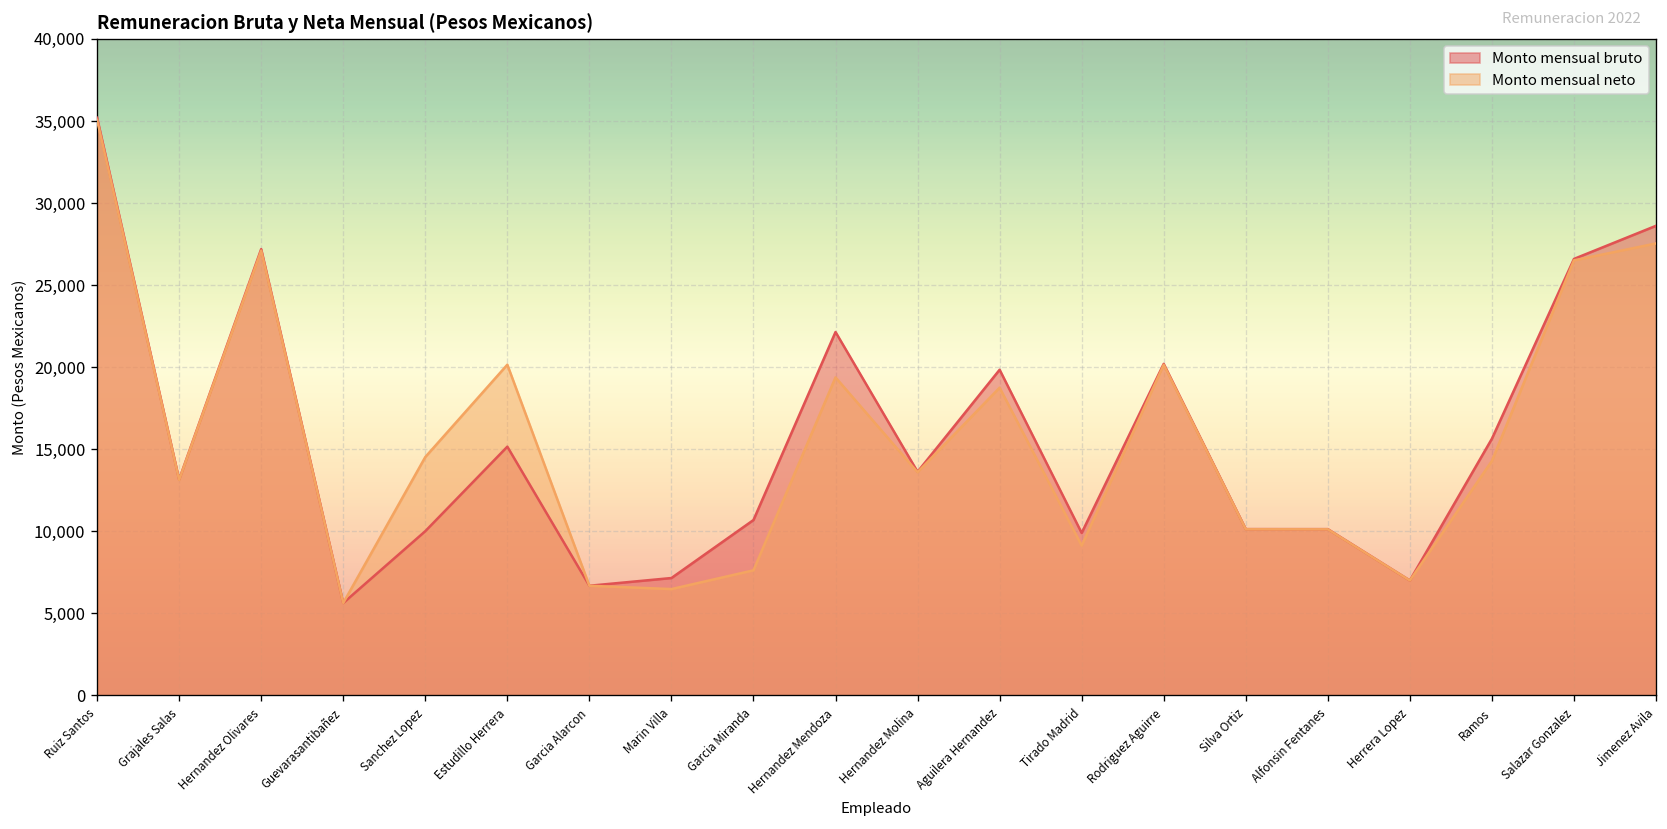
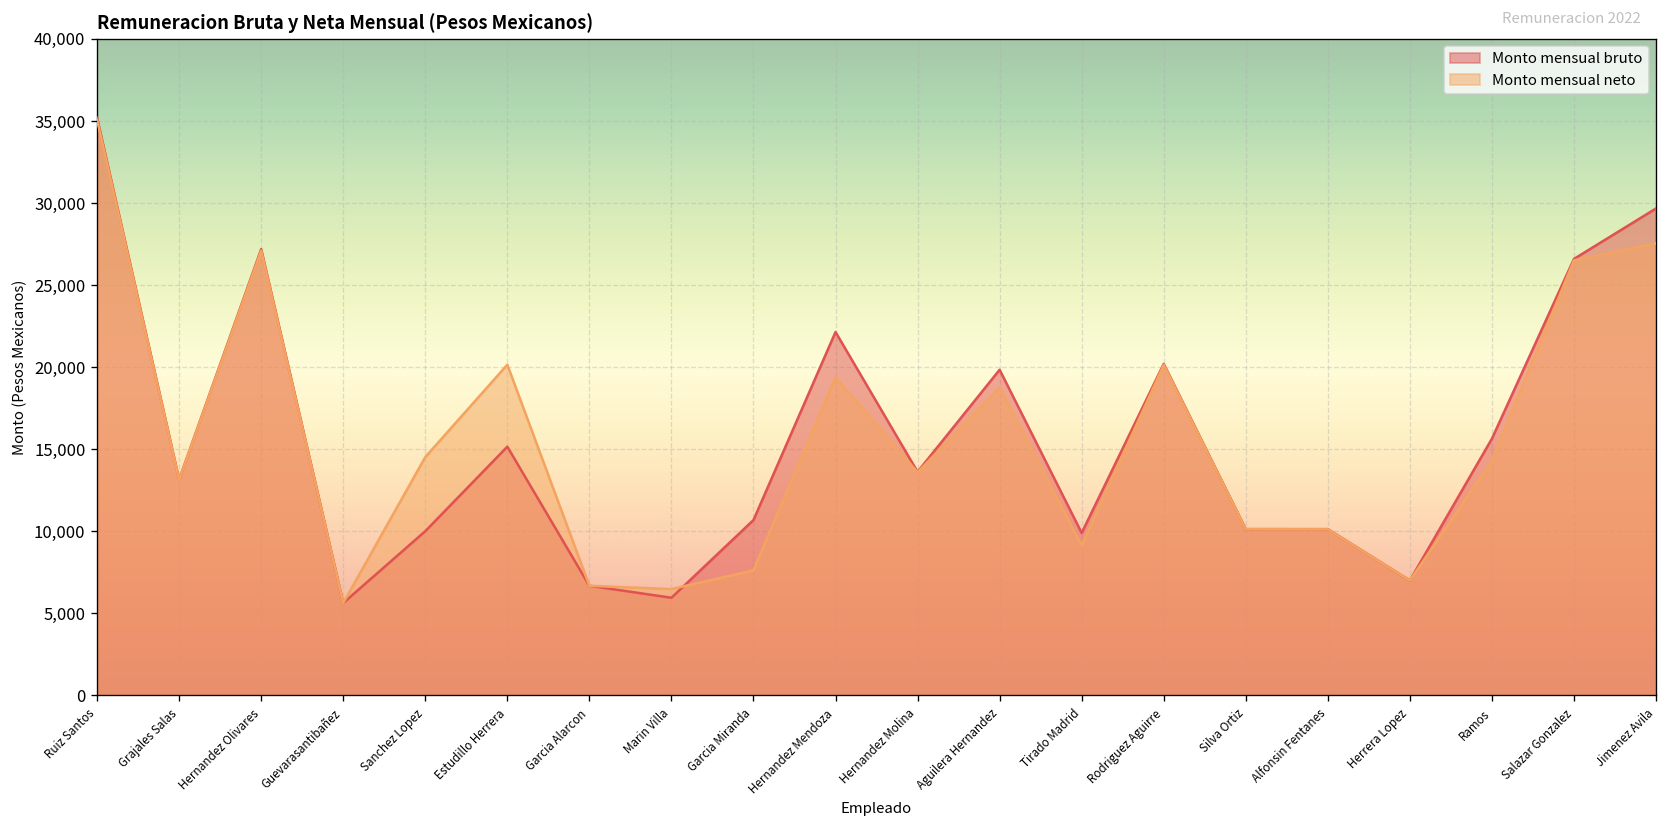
Monto mensual bruto, Marin Villa: 7,200 -> 6,000
Monto mensual bruto, Jimenez Avila: 28,600 -> 29,700
